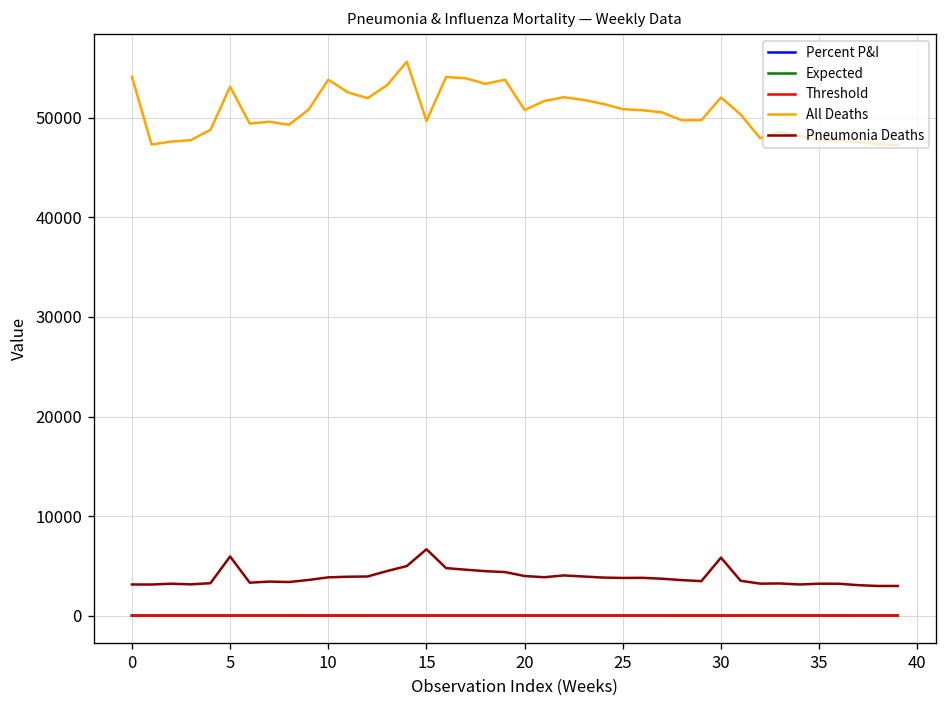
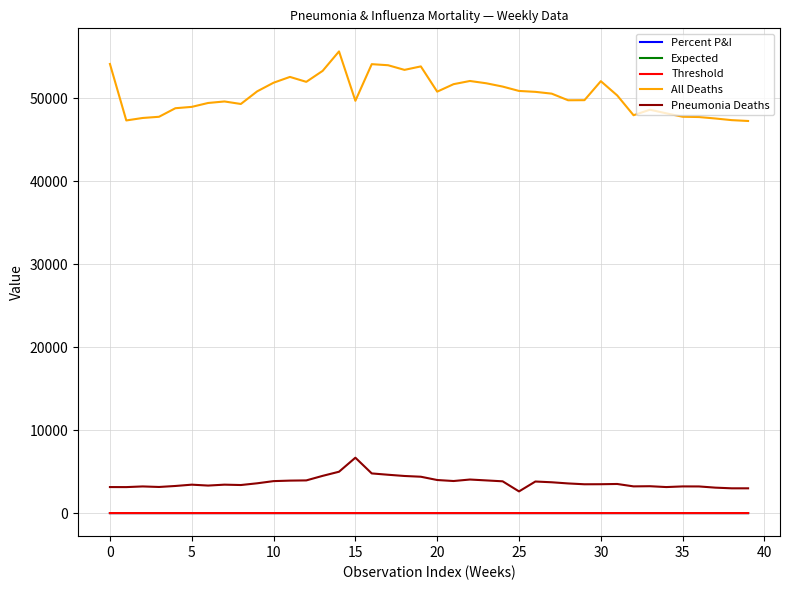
All Deaths, 5: 53000 -> 49000
Pneumonia Deaths, 5: 6000 -> 3000
All Deaths, 10: 54000 -> 52000
Pneumonia Deaths, 25: 4000 -> 3000
Pneumonia Deaths, 30: 6000 -> 3000
